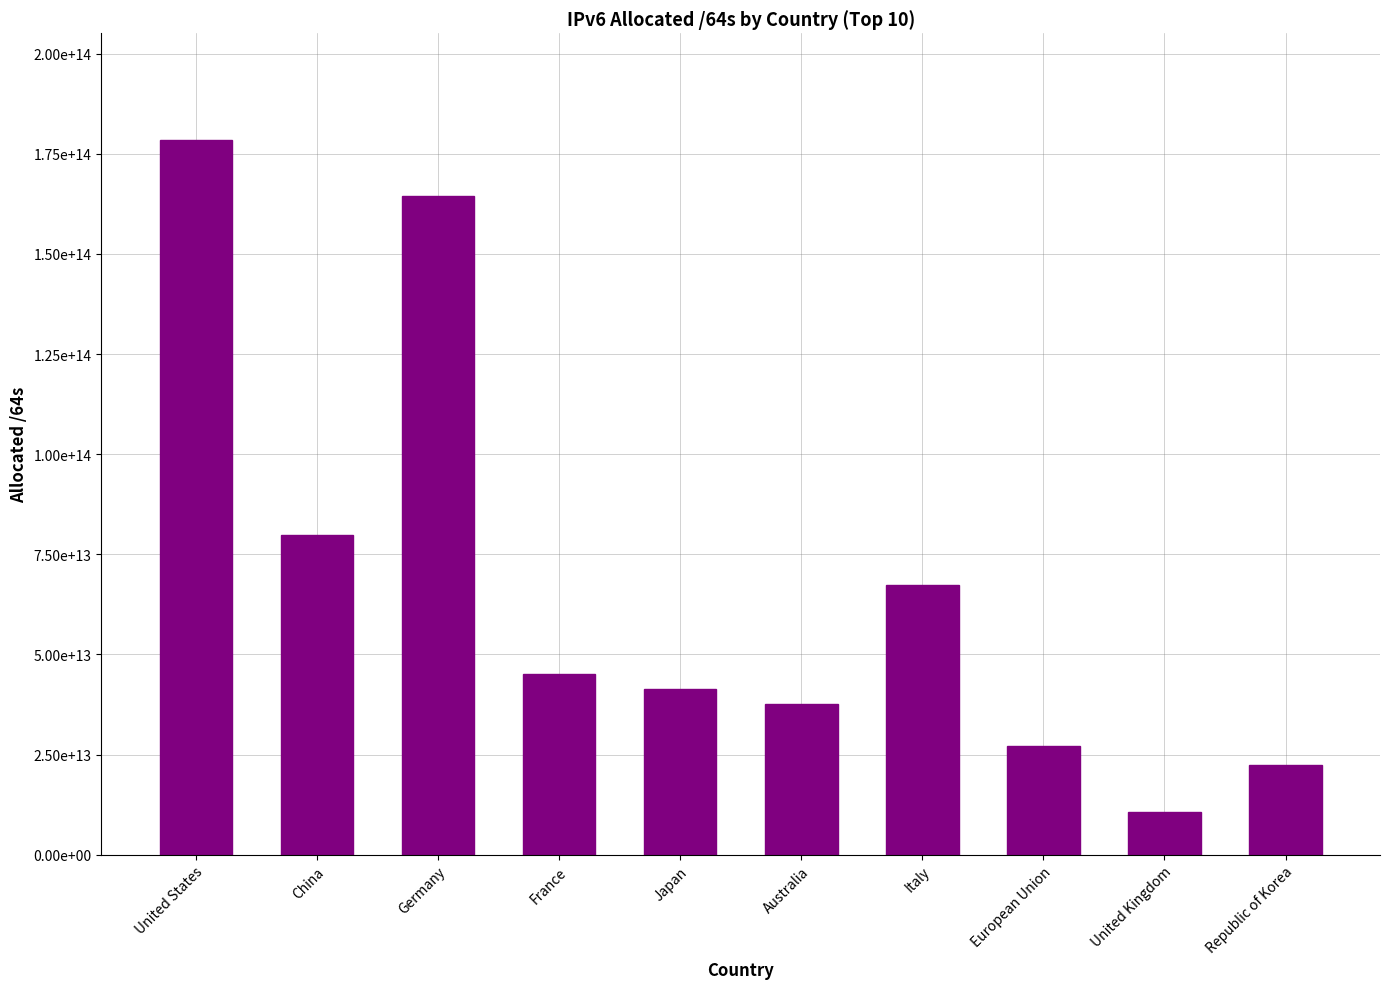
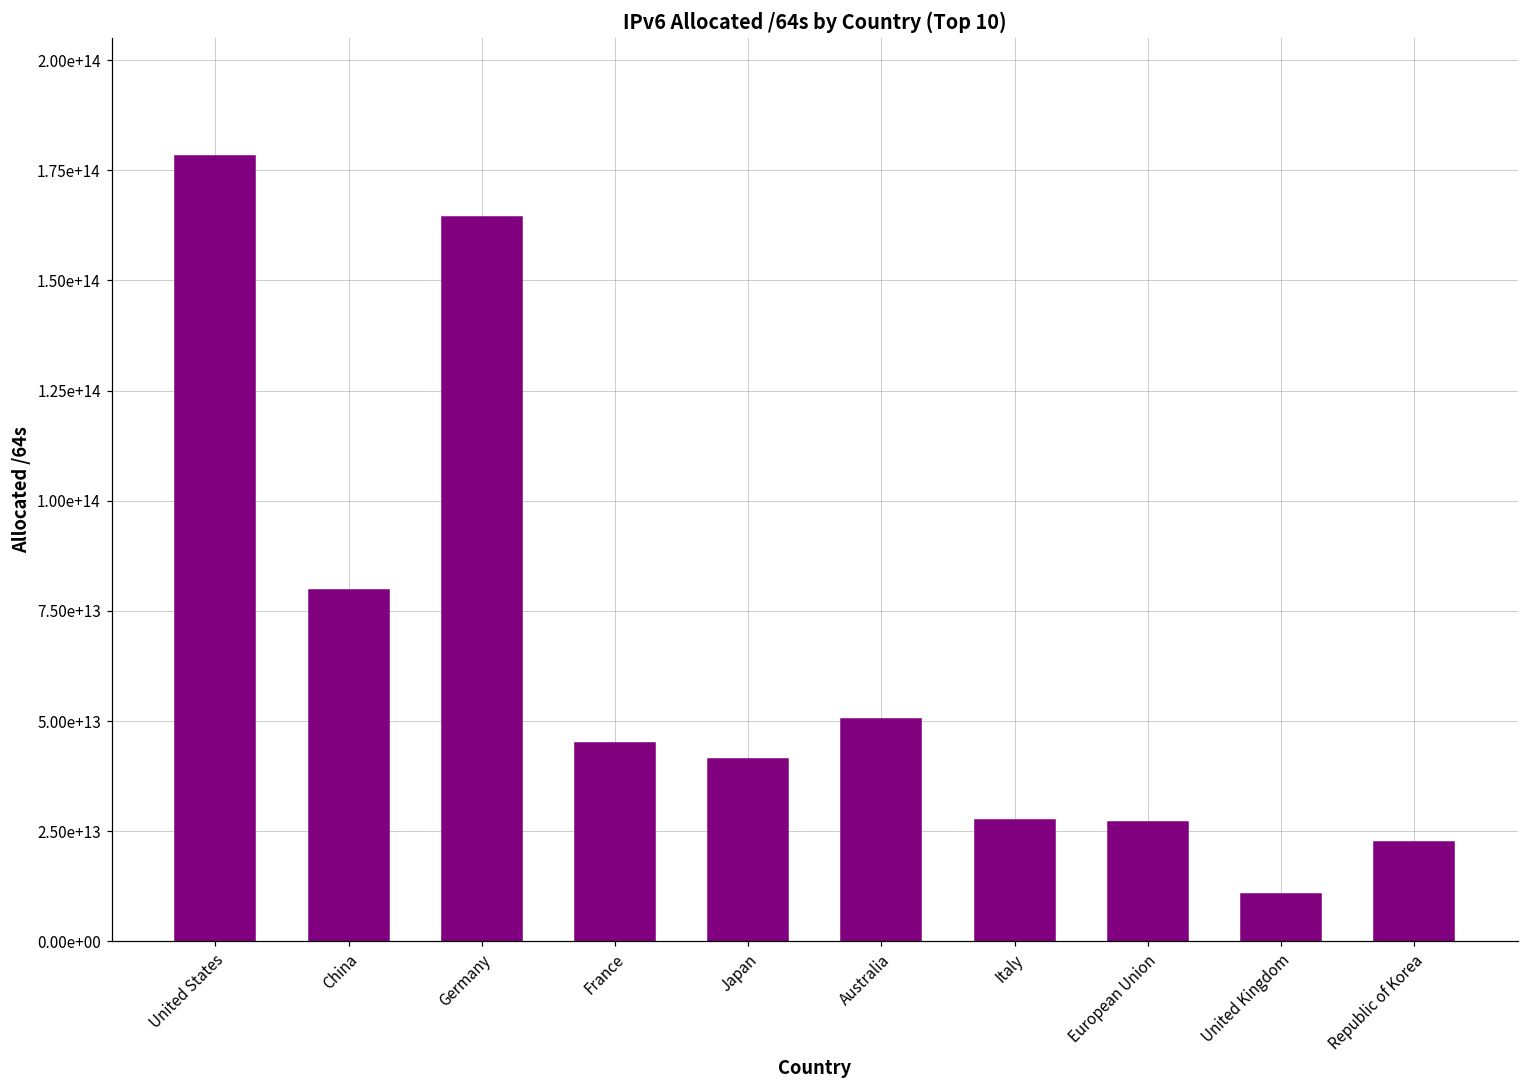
Australia: 38000000000000 -> 50000000000000
Italy: 67000000000000 -> 28000000000000
